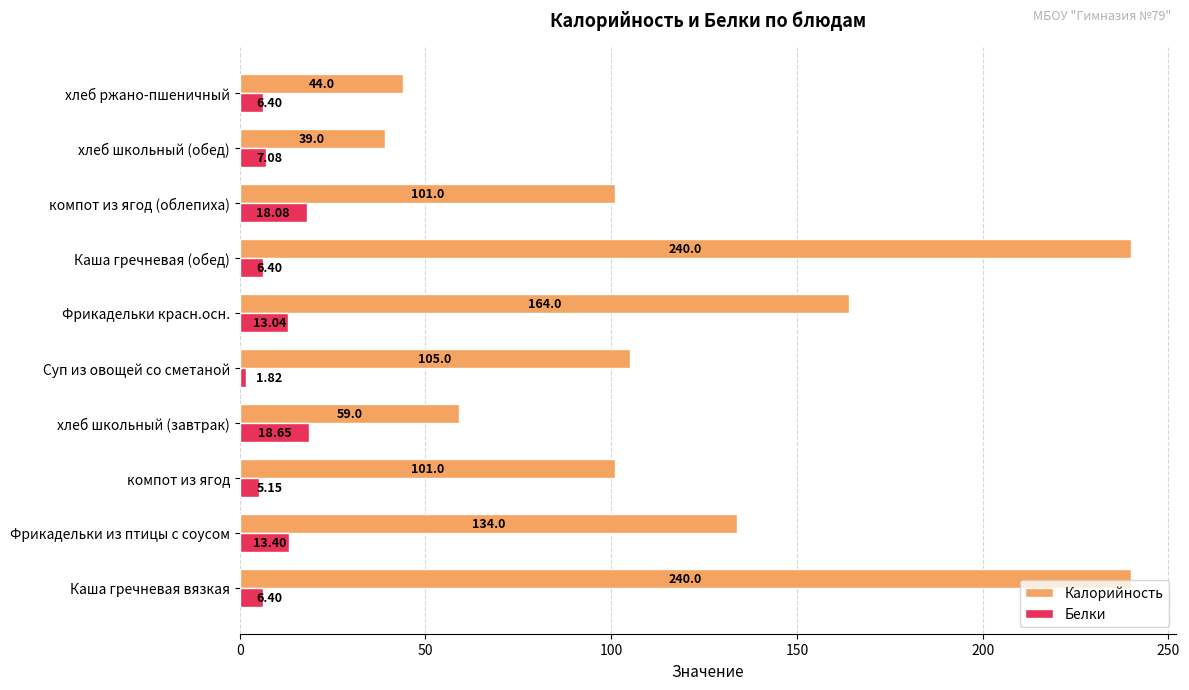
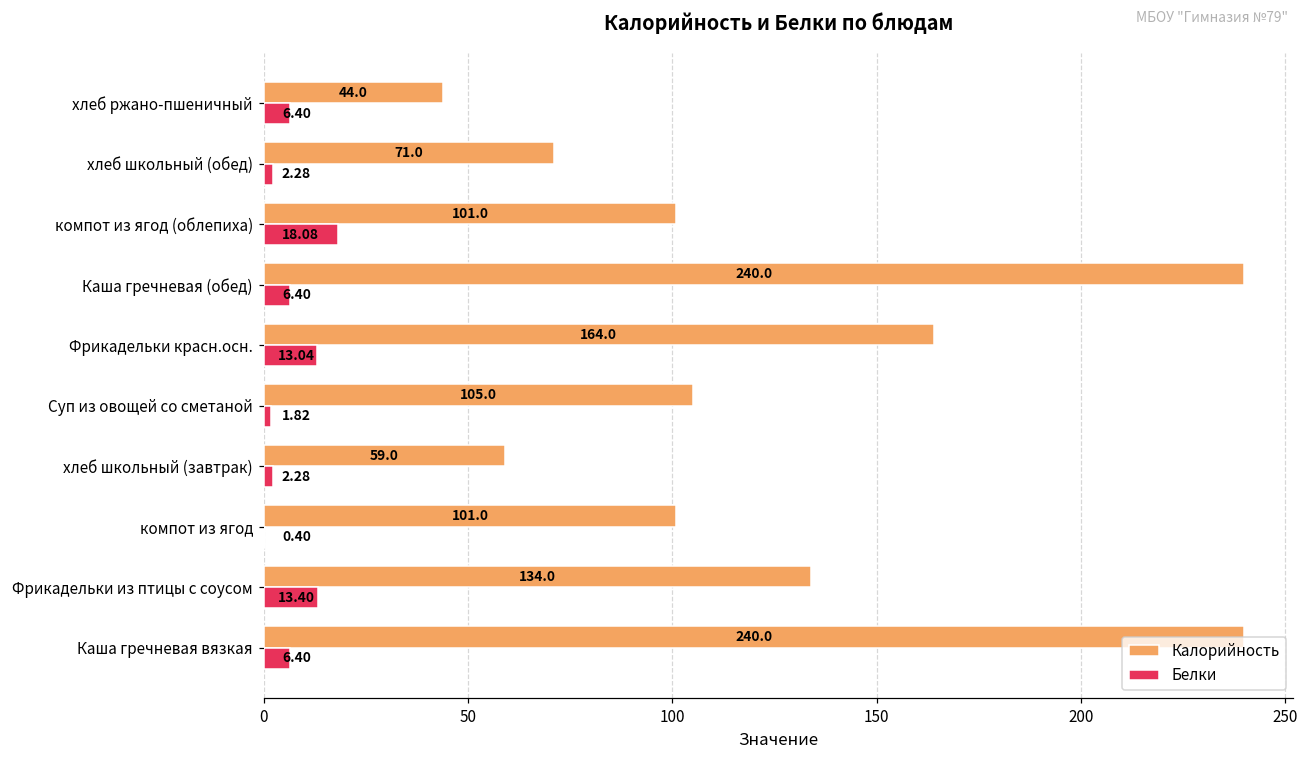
Калорийность, хлеб школьный (обед): 39.0 -> 71.0
Белки, хлеб школьный (обед): 7.08 -> 2.28
Белки, хлеб школьный (завтрак): 18.65 -> 2.28
Белки, компот из ягод: 5.15 -> 0.40
